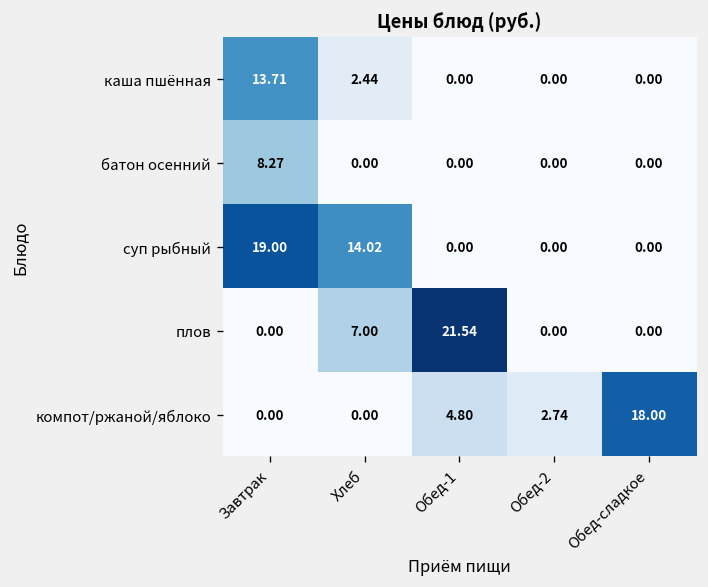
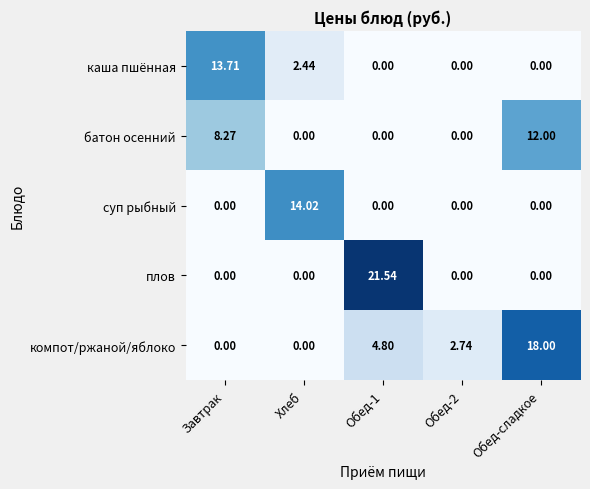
батон осенний, Обед-сладкое: 0.00 -> 12.00
суп рыбный, Завтрак: 19.00 -> 0.00
плов, Хлеб: 7.00 -> 0.00
